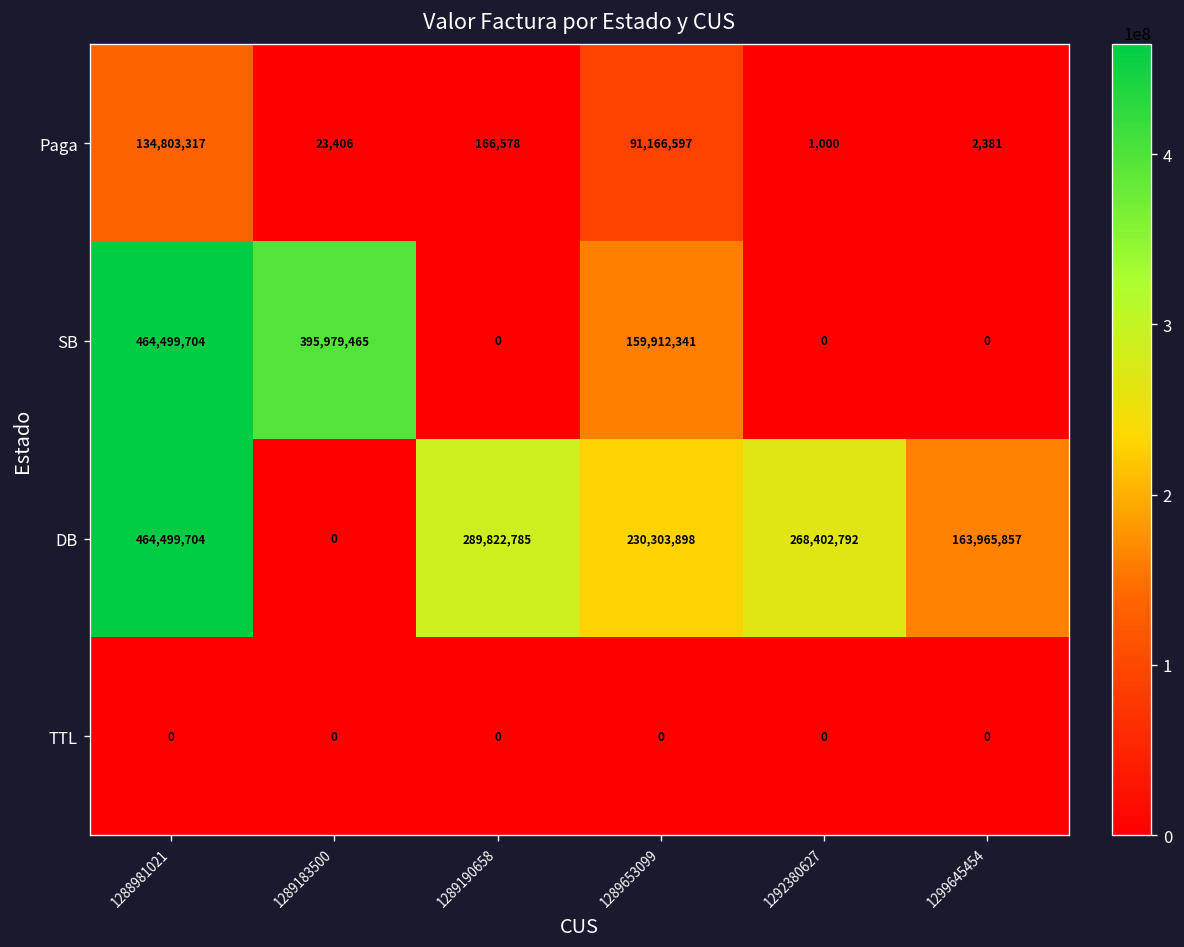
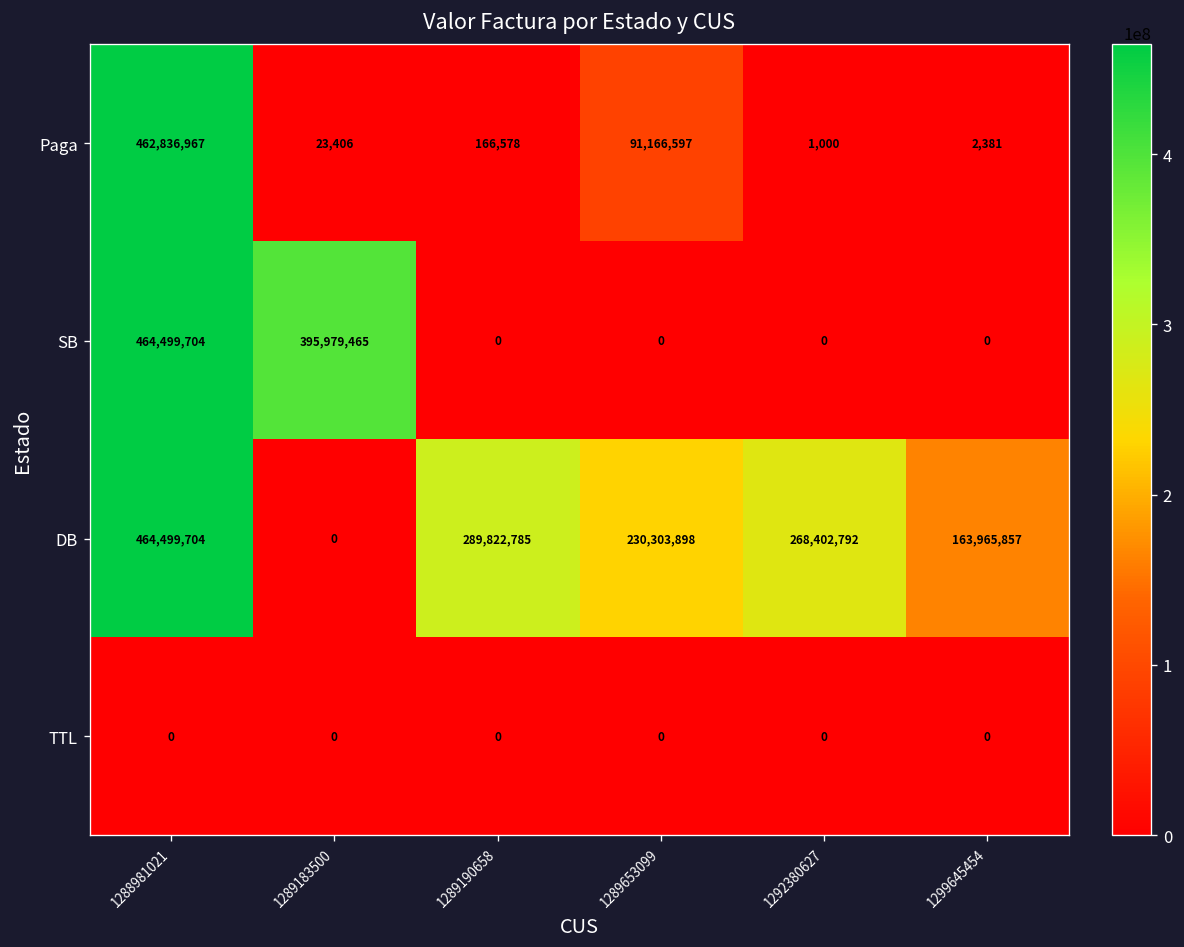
Paga, 1288981021: 134,803,317 -> 462,836,967
SB, 1289653099: 159,912,341 -> 0
